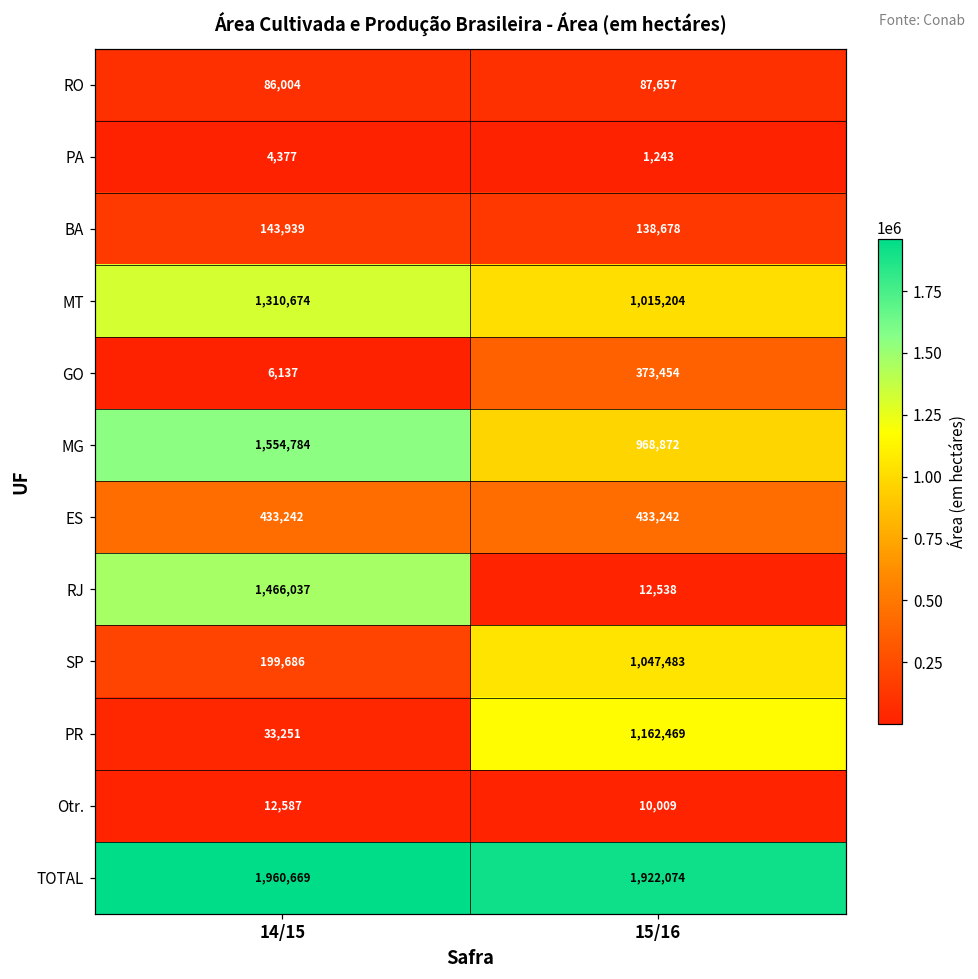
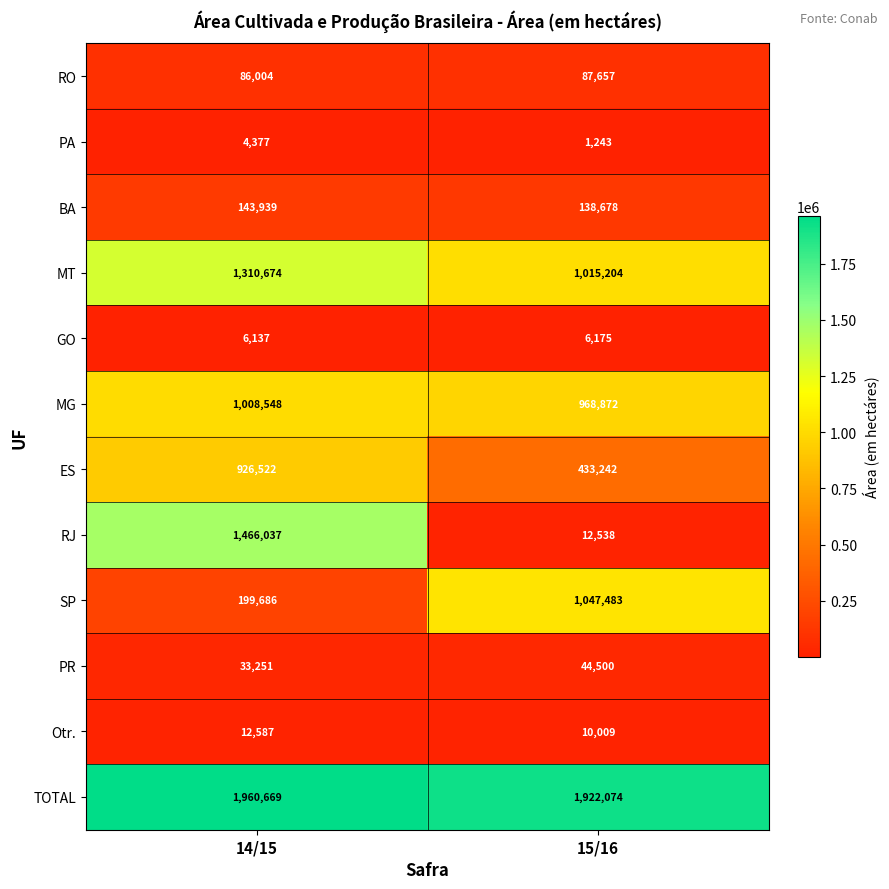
GO, 15/16: 373,454 -> 6,175
MG, 14/15: 1,554,784 -> 1,008,548
ES, 14/15: 433,242 -> 926,522
PR, 15/16: 1,162,469 -> 44,500
